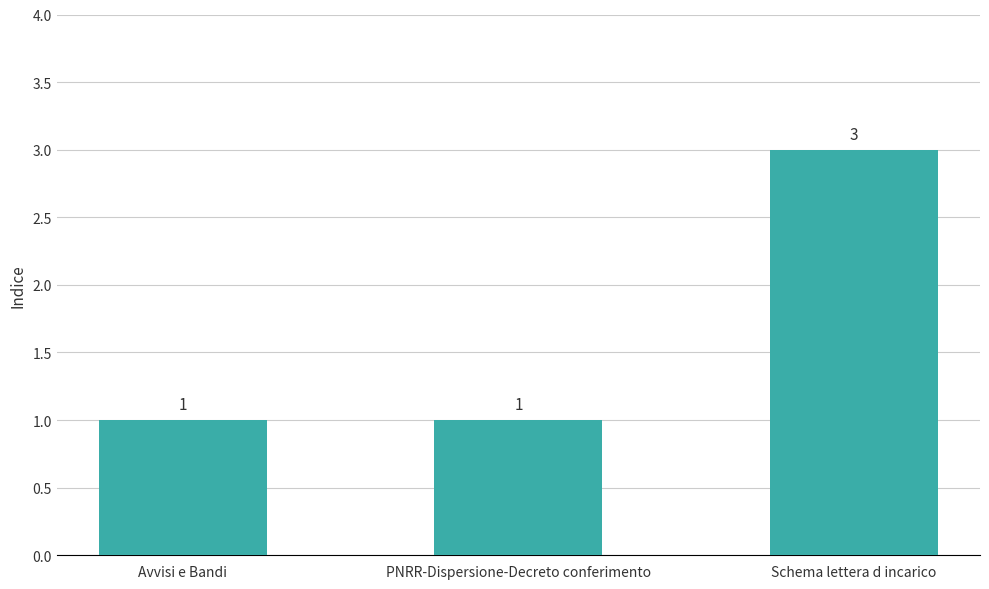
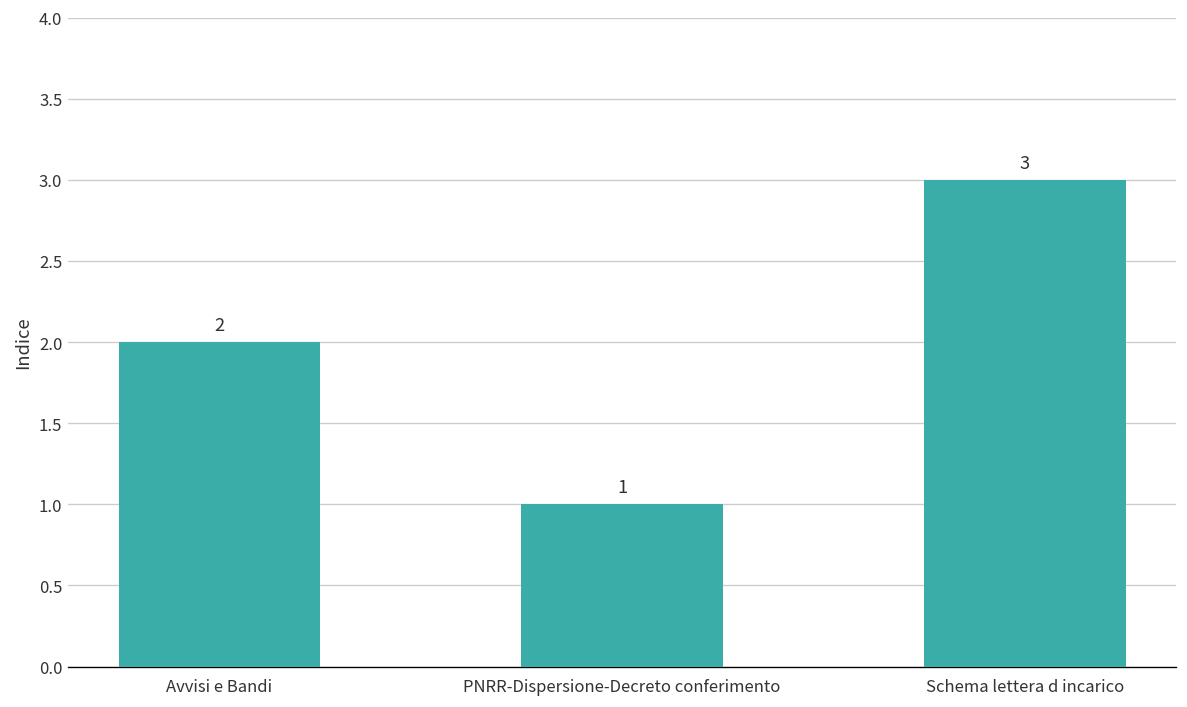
Avvisi e Bandi: 1 -> 2
